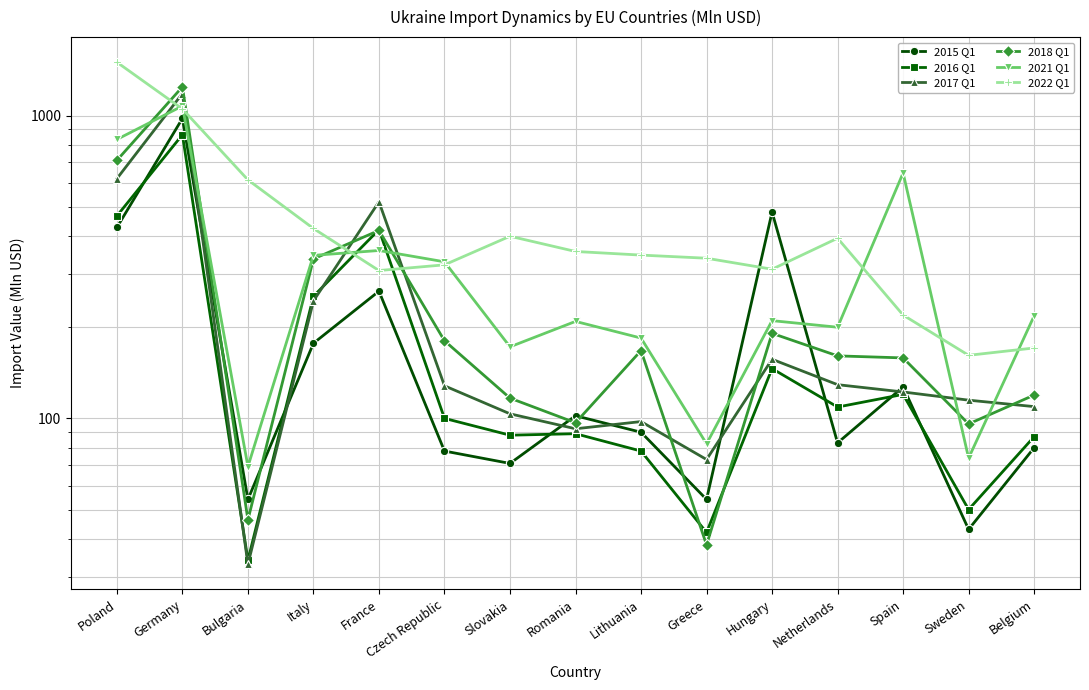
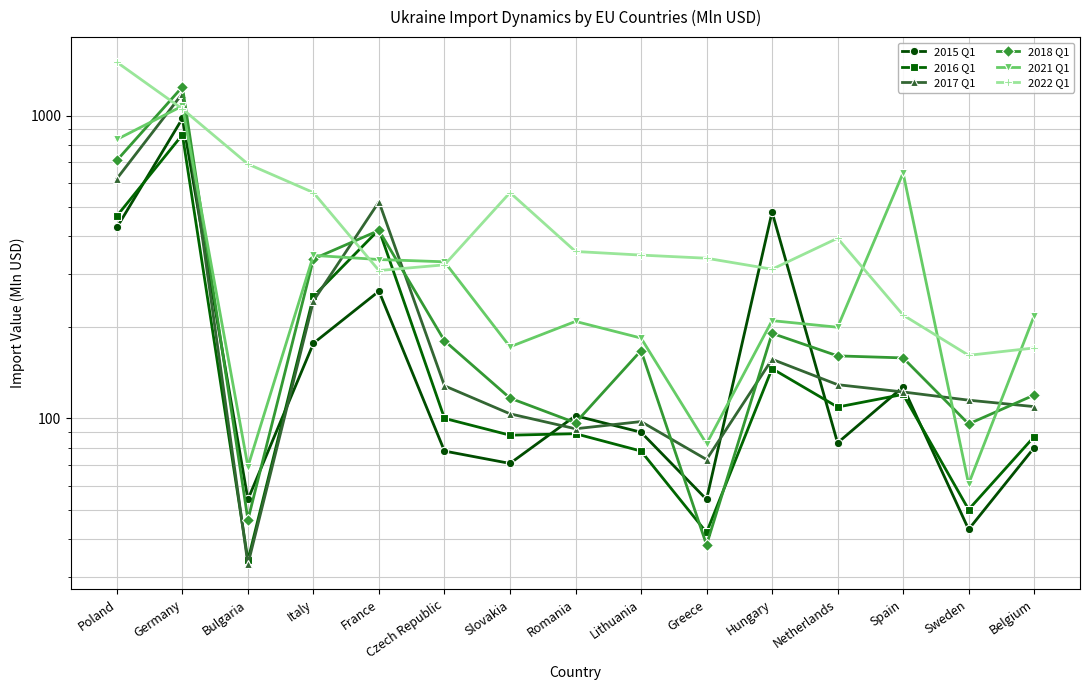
2022 Q1, Bulgaria: 610 -> 690
2022 Q1, Italy: 420 -> 560
2021 Q1, France: 360 -> 330
2022 Q1, Slovakia: 400 -> 560
2021 Q1, Sweden: 74 -> 61
